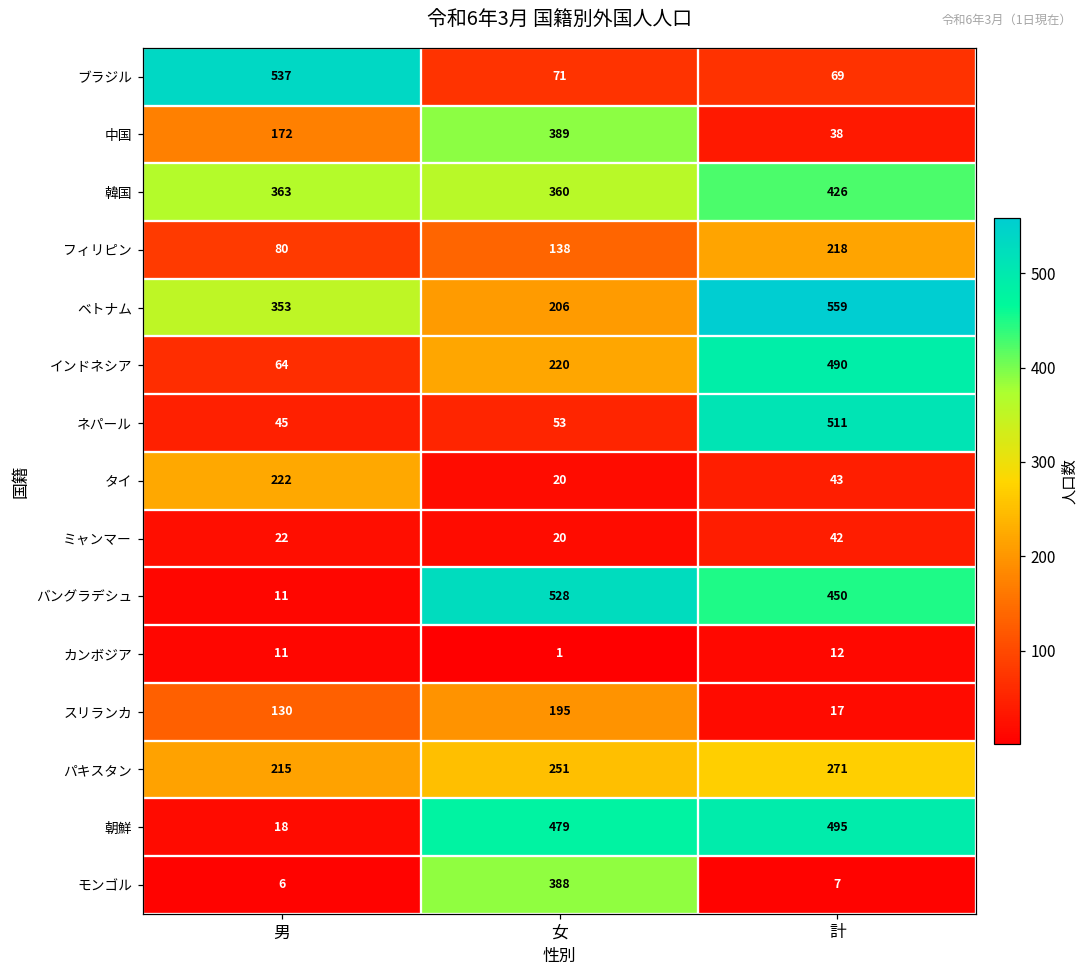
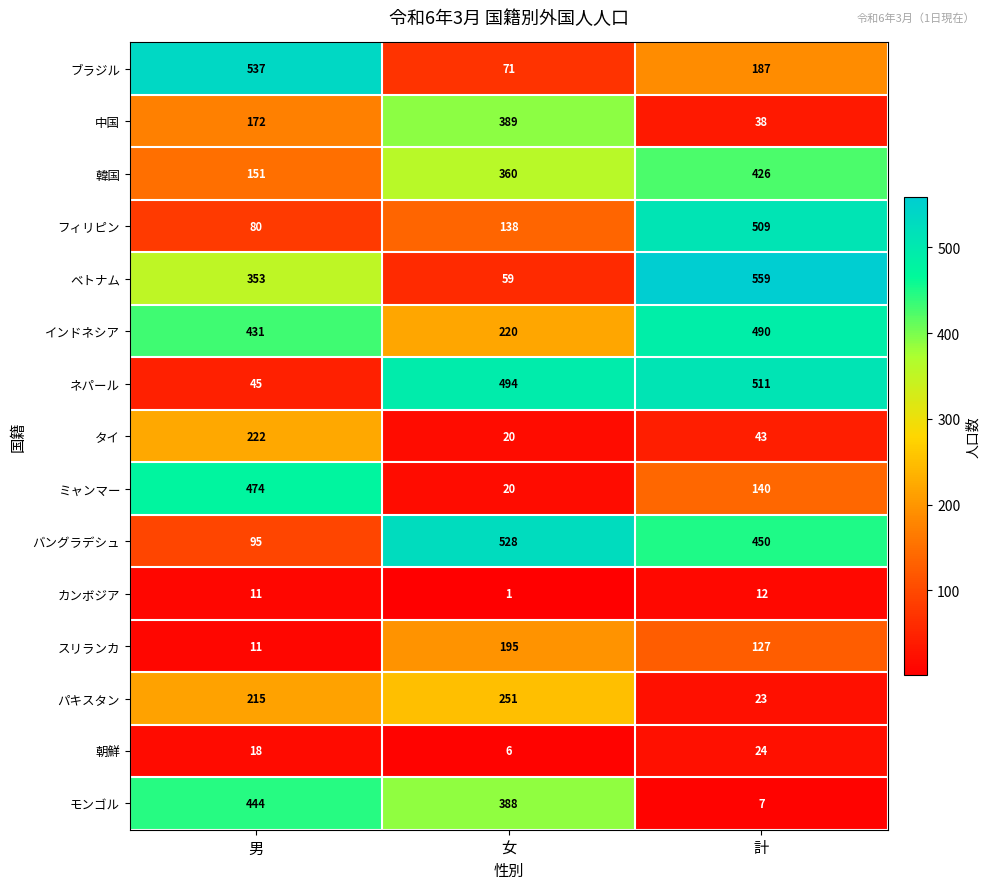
ブラジル, 計: 69 -> 187
韓国, 男: 363 -> 151
フィリピン, 計: 218 -> 509
ベトナム, 女: 206 -> 59
インドネシア, 男: 64 -> 431
ネパール, 女: 53 -> 494
ミャンマー, 男: 22 -> 474
ミャンマー, 計: 42 -> 140
バングラデシュ, 男: 11 -> 95
スリランカ, 男: 130 -> 11
スリランカ, 計: 17 -> 127
パキスタン, 計: 271 -> 23
朝鮮, 女: 479 -> 6
朝鮮, 計: 495 -> 24
モンゴル, 男: 6 -> 444
